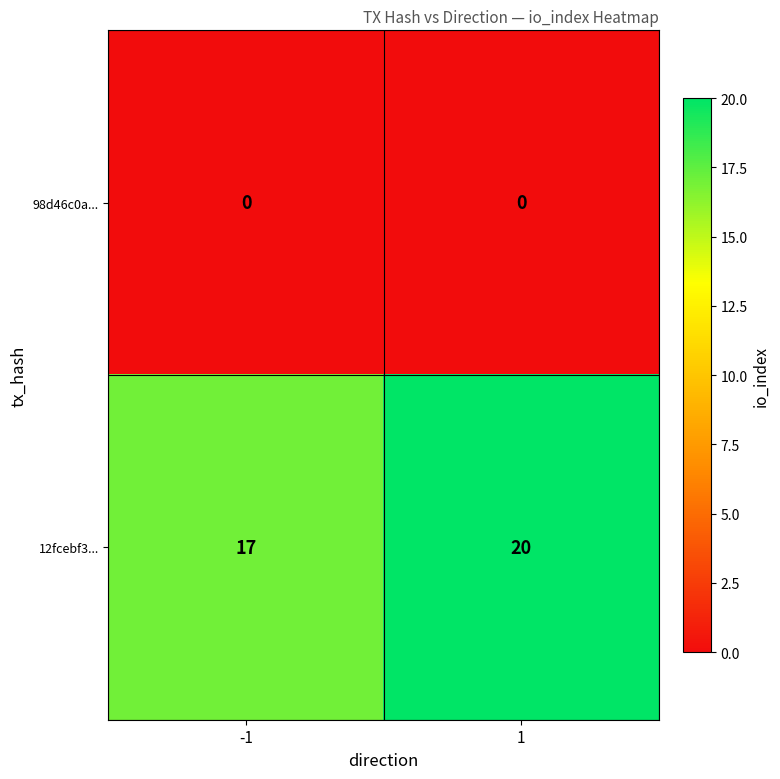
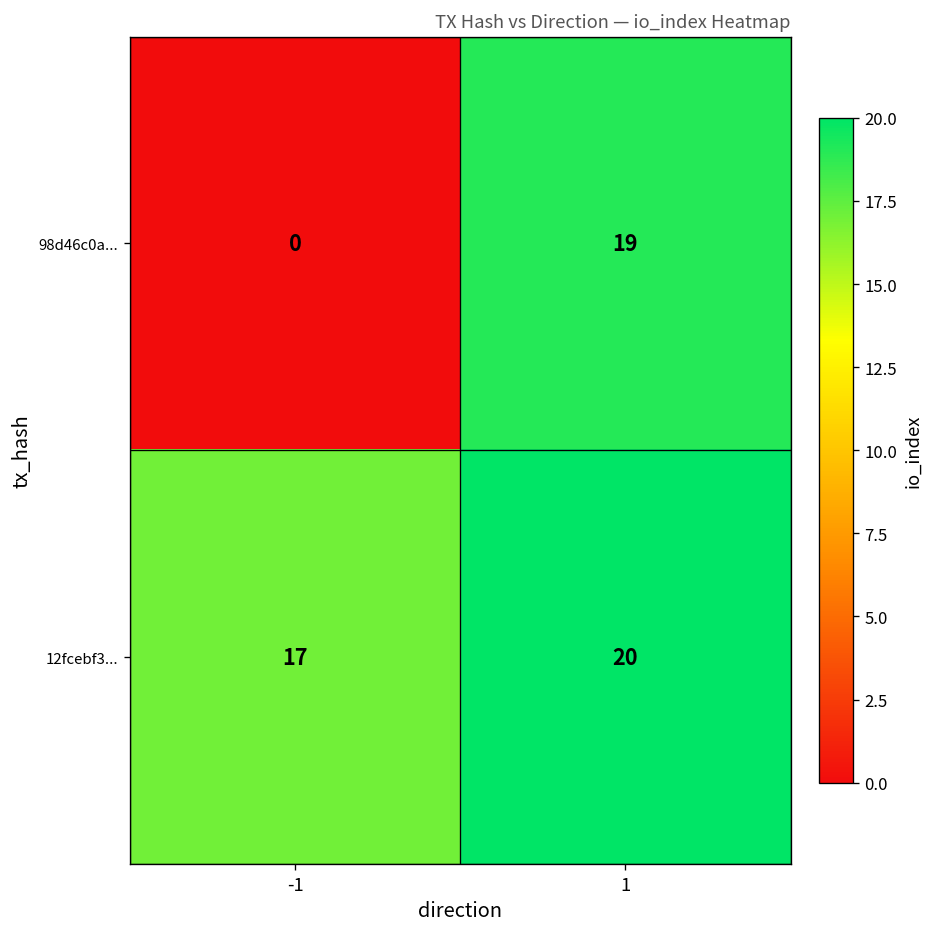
98d46c0a..., 1: 0 -> 19
